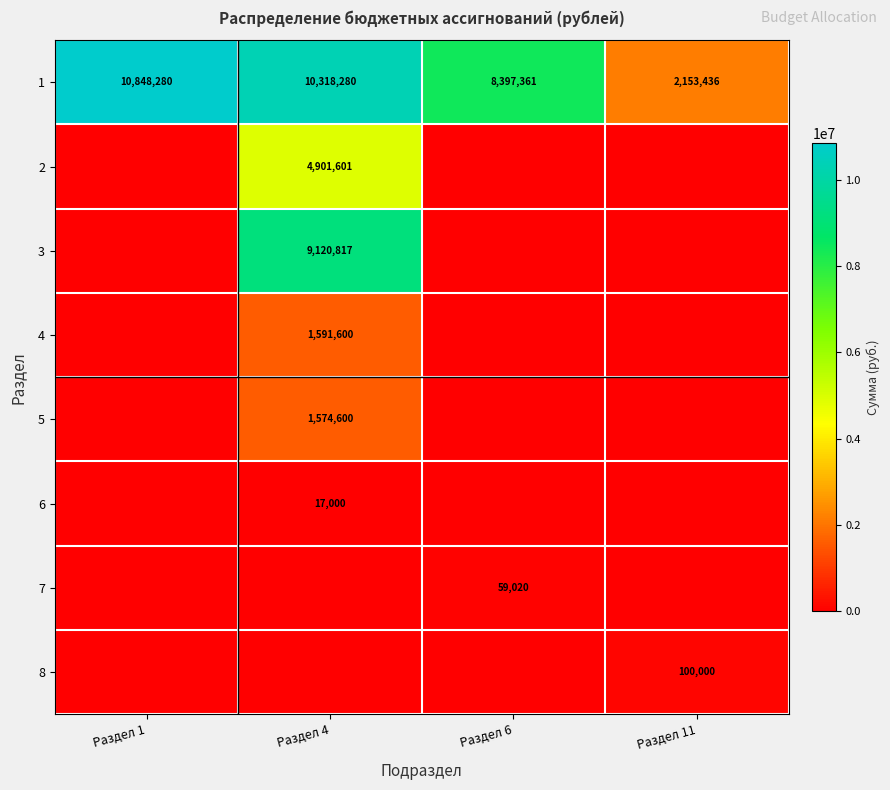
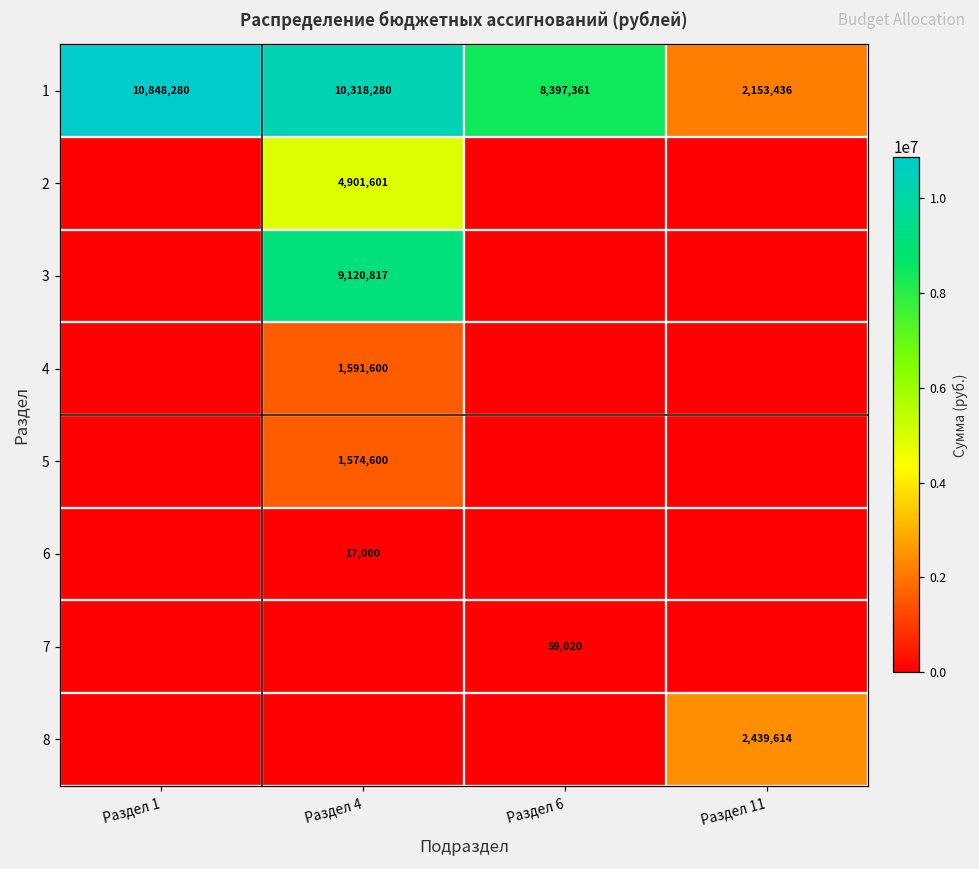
8, Раздел 11: 100,000 -> 2,439,614
